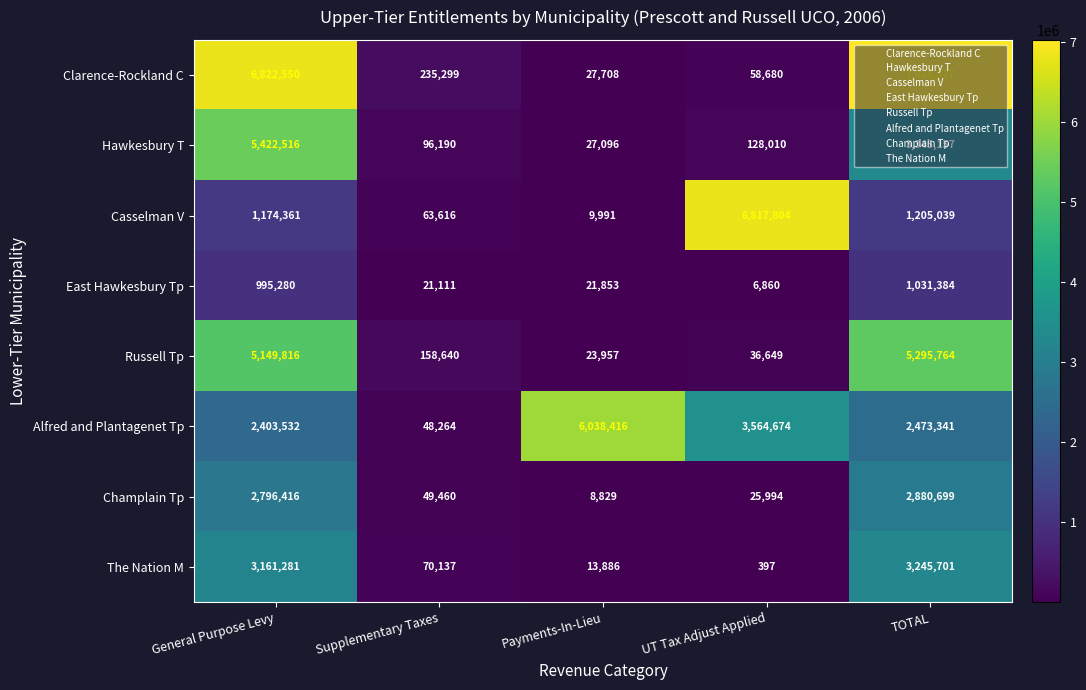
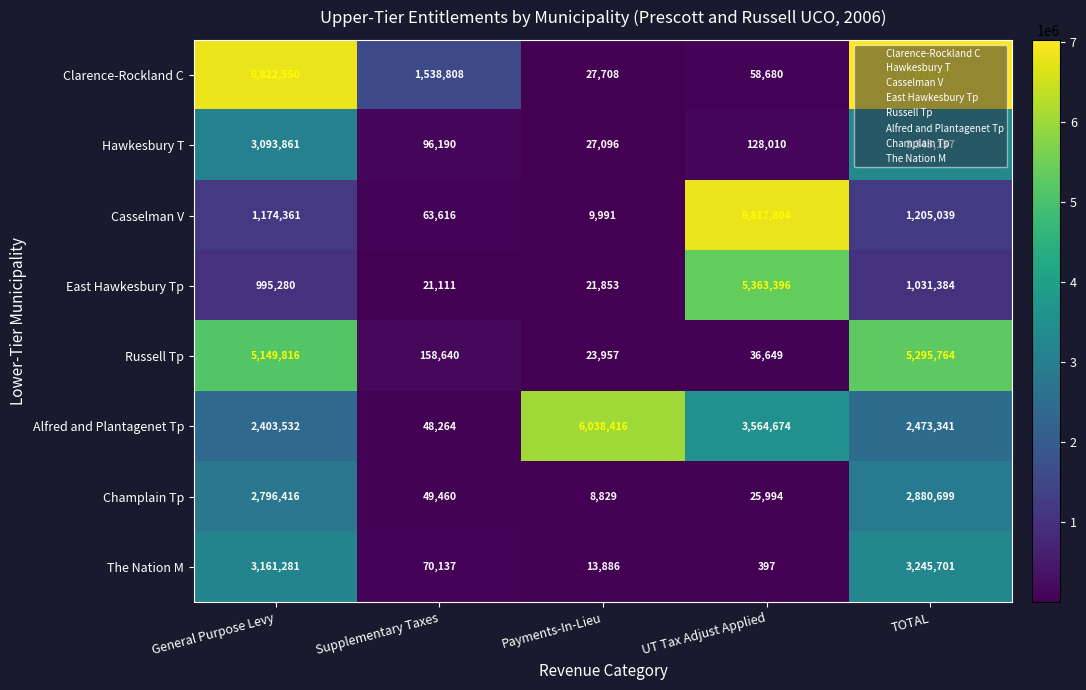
Clarence-Rockland C, Supplementary Taxes: 235,299 -> 1,538,808
Hawkesbury T, General Purpose Levy: 5,422,516 -> 3,093,861
East Hawkesbury Tp, UT Tax Adjust Applied: 6,860 -> 5,363,396
